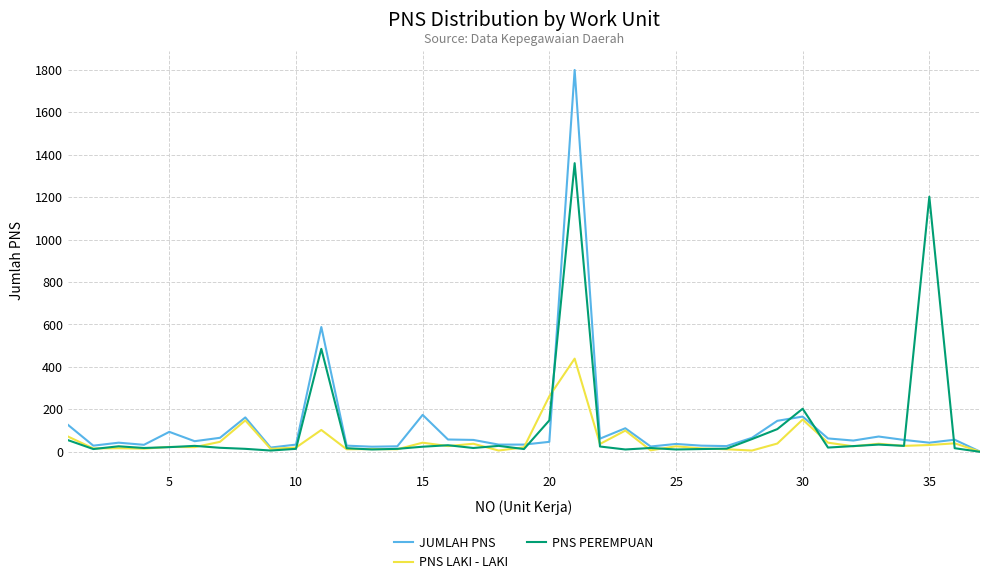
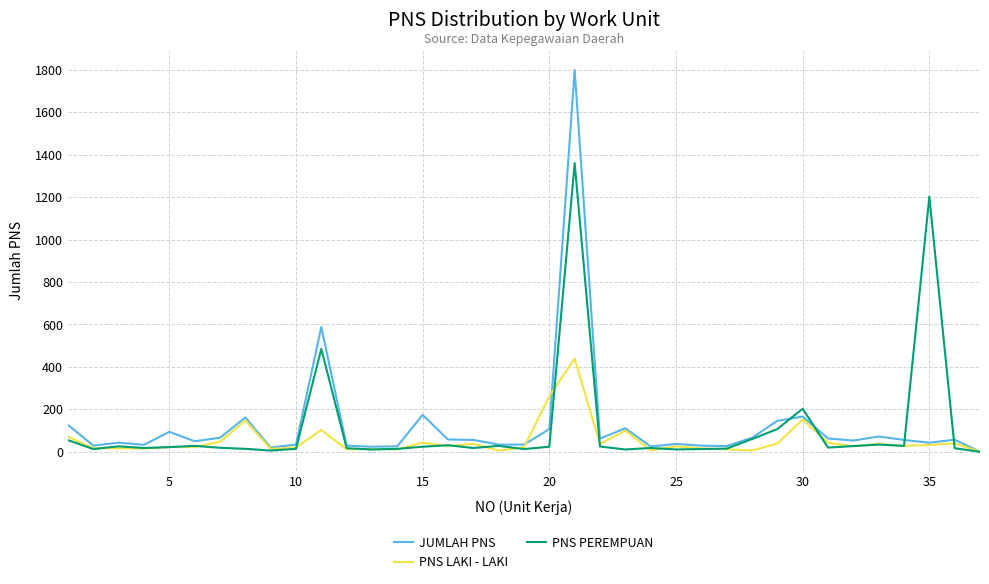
JUMLAH PNS, 20: 50 -> 110
PNS PEREMPUAN, 20: 150 -> 20
